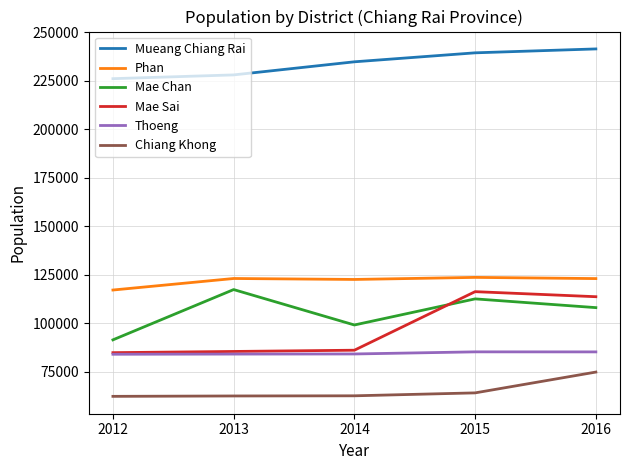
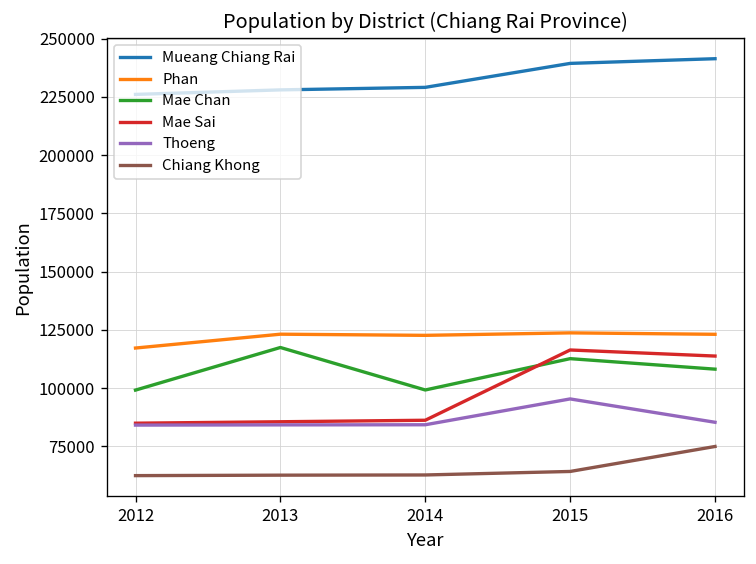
Mae Chan, 2012: 92000 -> 99000
Mueang Chiang Rai, 2014: 235000 -> 229000
Thoeng, 2015: 85000 -> 95000
